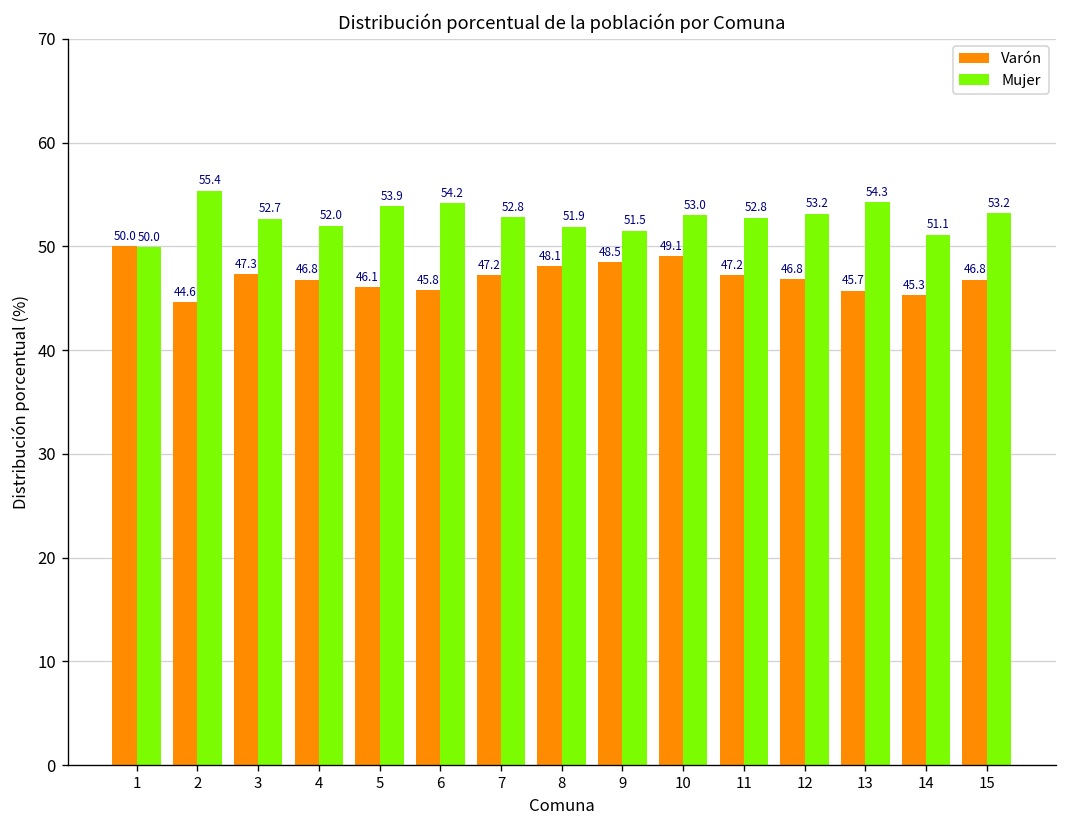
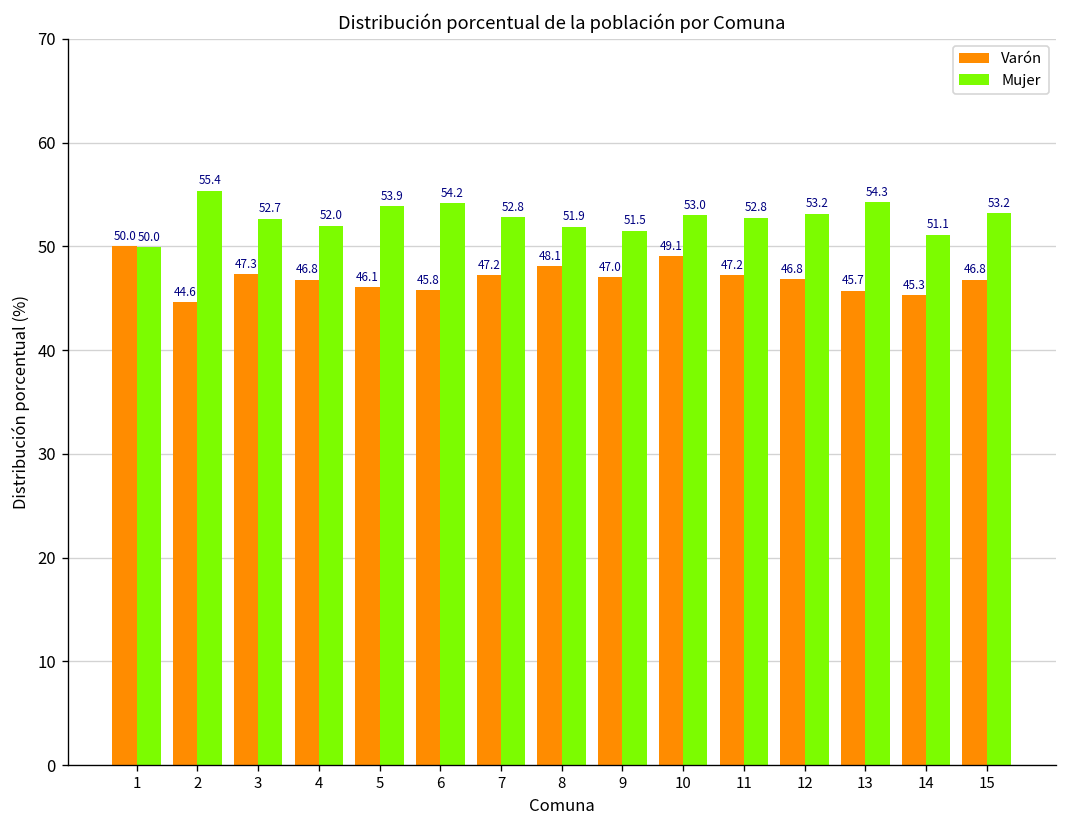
Varón, 9: 48.5 -> 47.0
